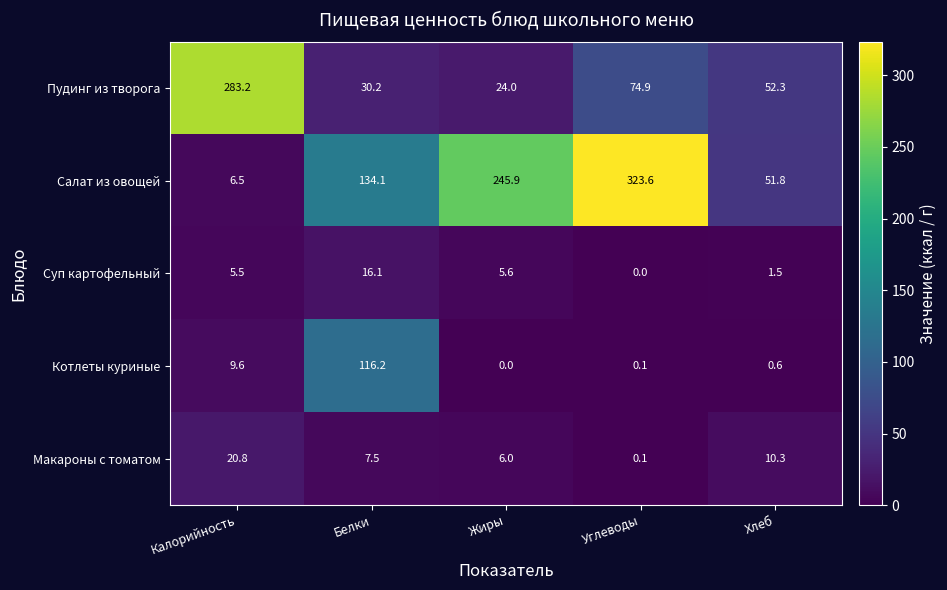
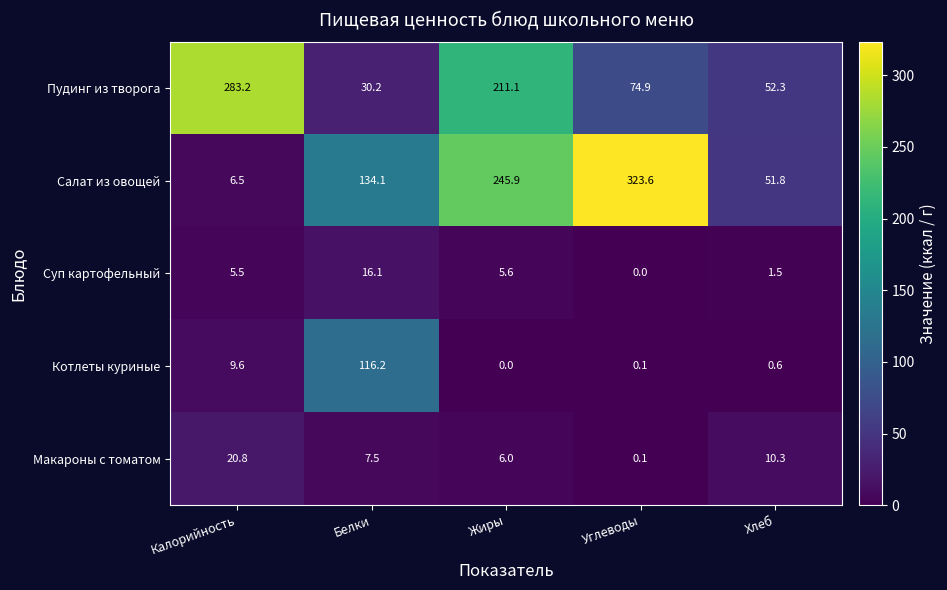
Пудинг из творога, Жиры: 24.0 -> 211.1
